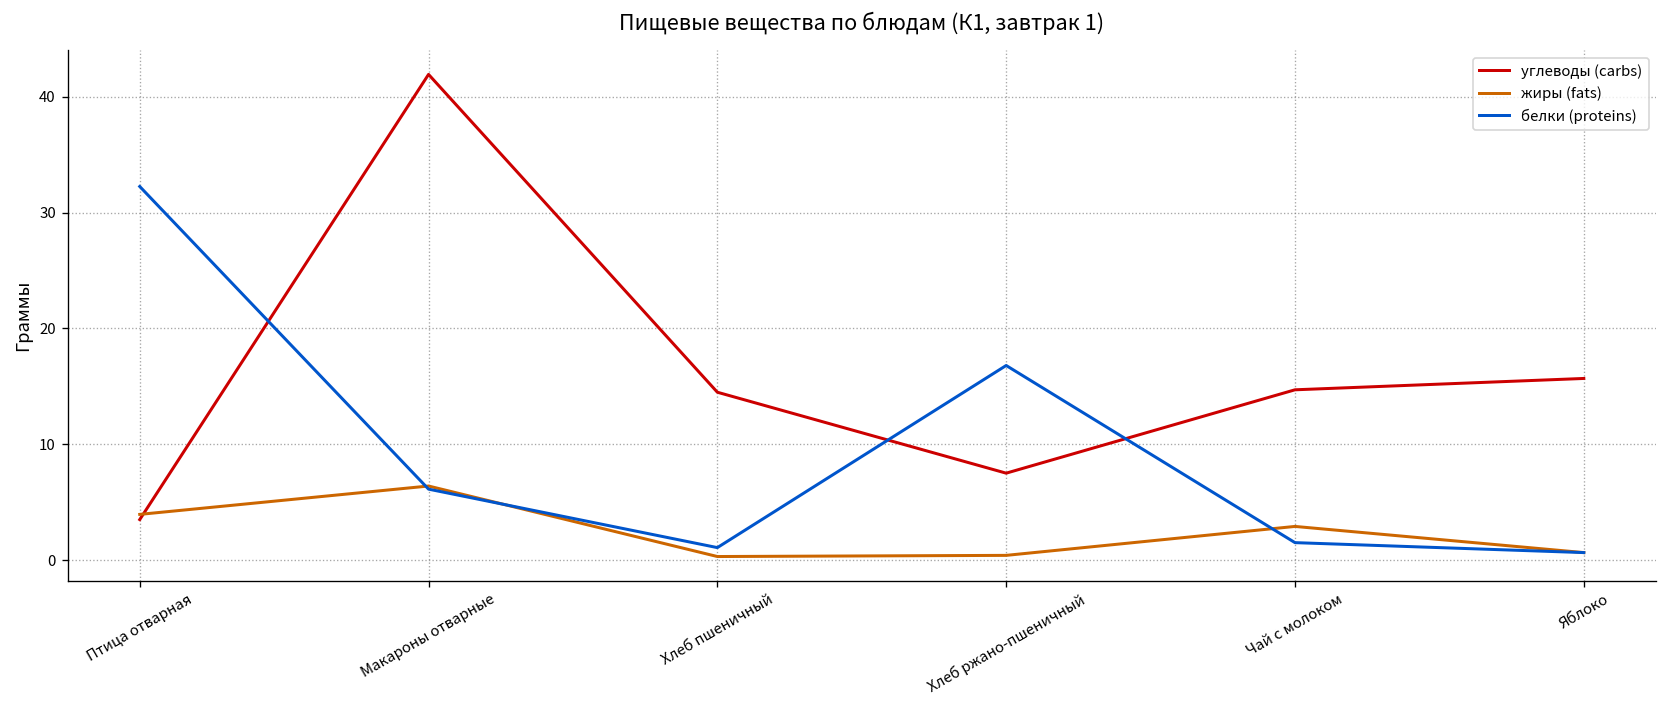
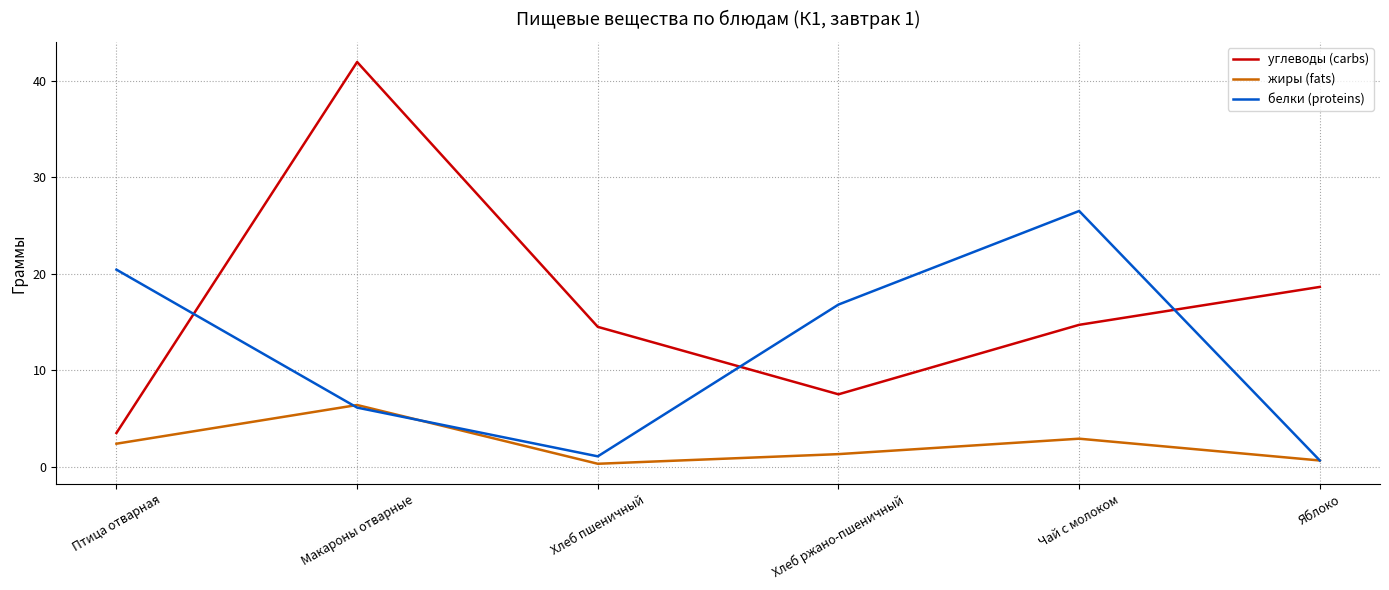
жиры (fats), Птица отварная: 4 -> 2
белки (proteins), Птица отварная: 32 -> 20
жиры (fats), Хлеб ржано-пшеничный: 0 -> 1
белки (proteins), Чай с молоком: 2 -> 27
углеводы (carbs), Яблоко: 16 -> 19
